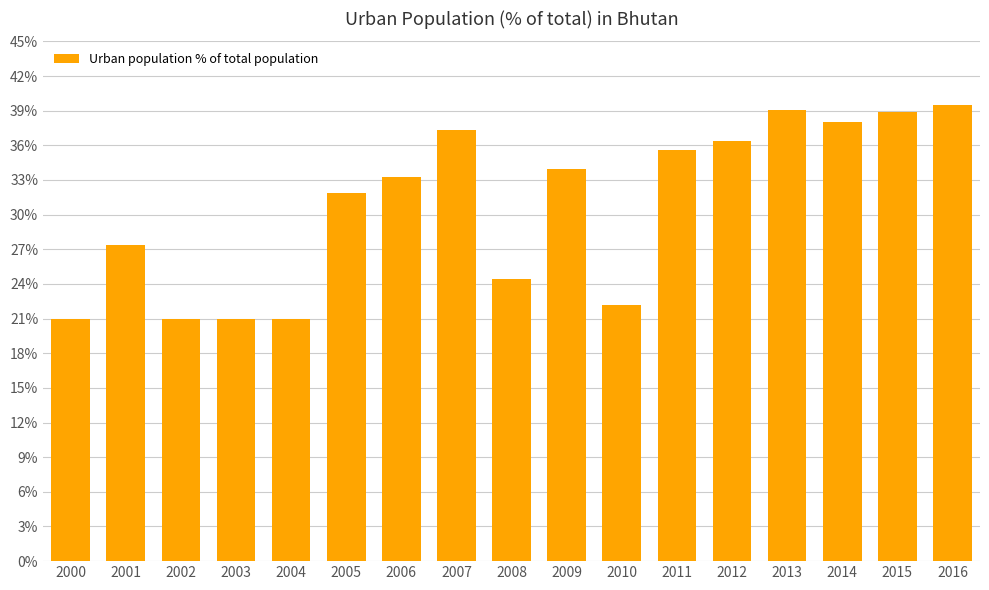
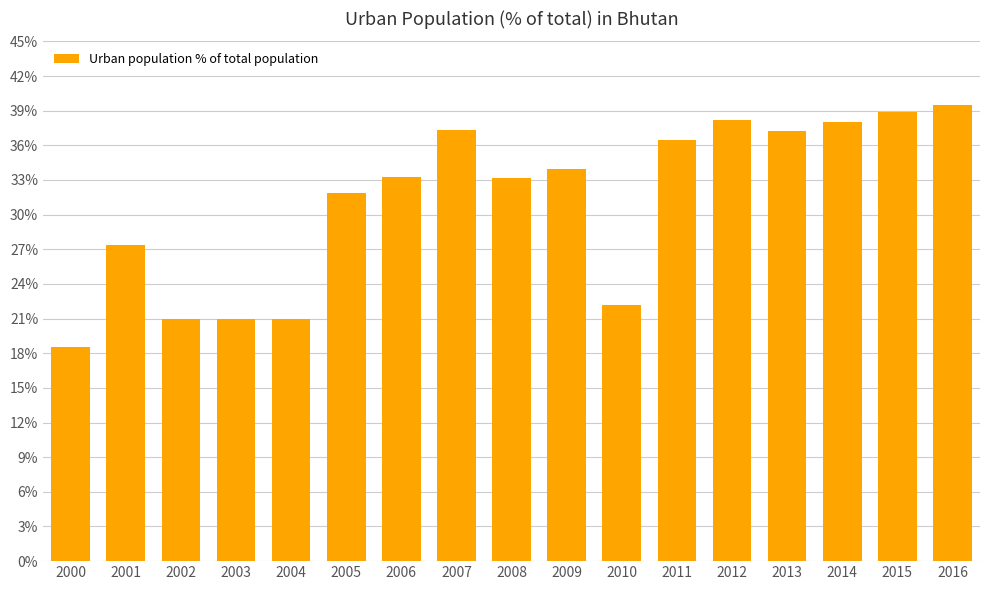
2000: 21.0% -> 18.5%
2008: 24.5% -> 33.2%
2011: 35.6% -> 36.4%
2012: 36.4% -> 38.2%
2013: 39.0% -> 37.2%
